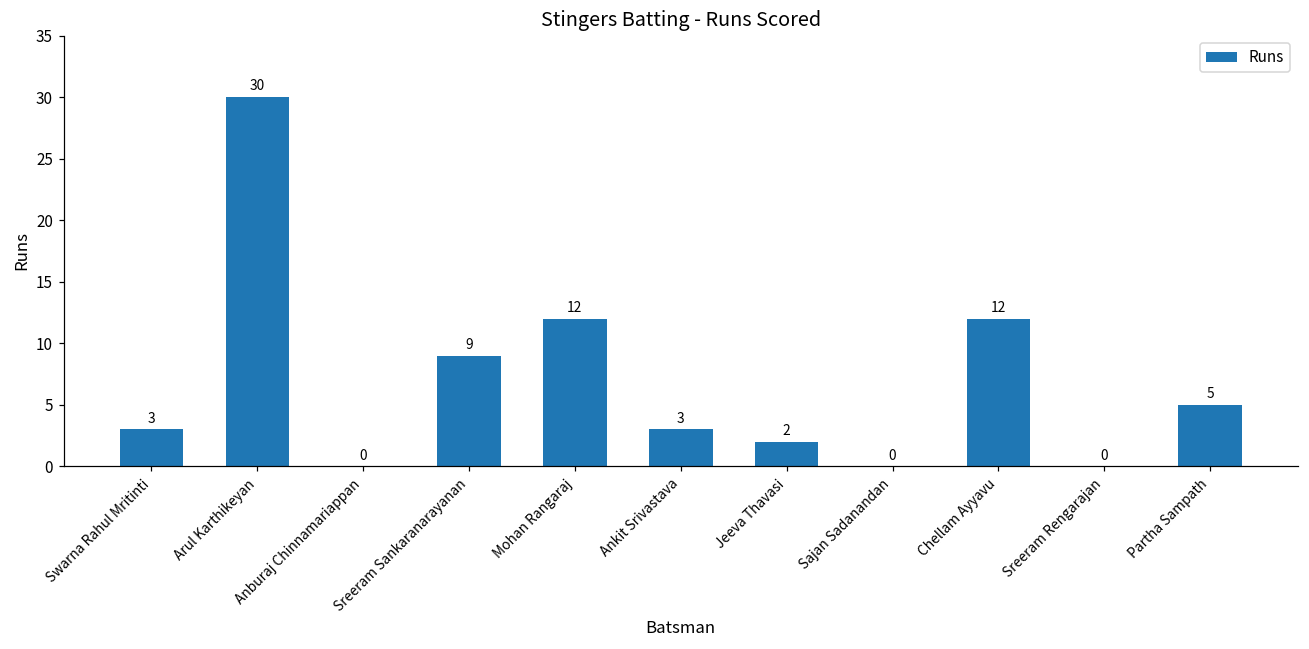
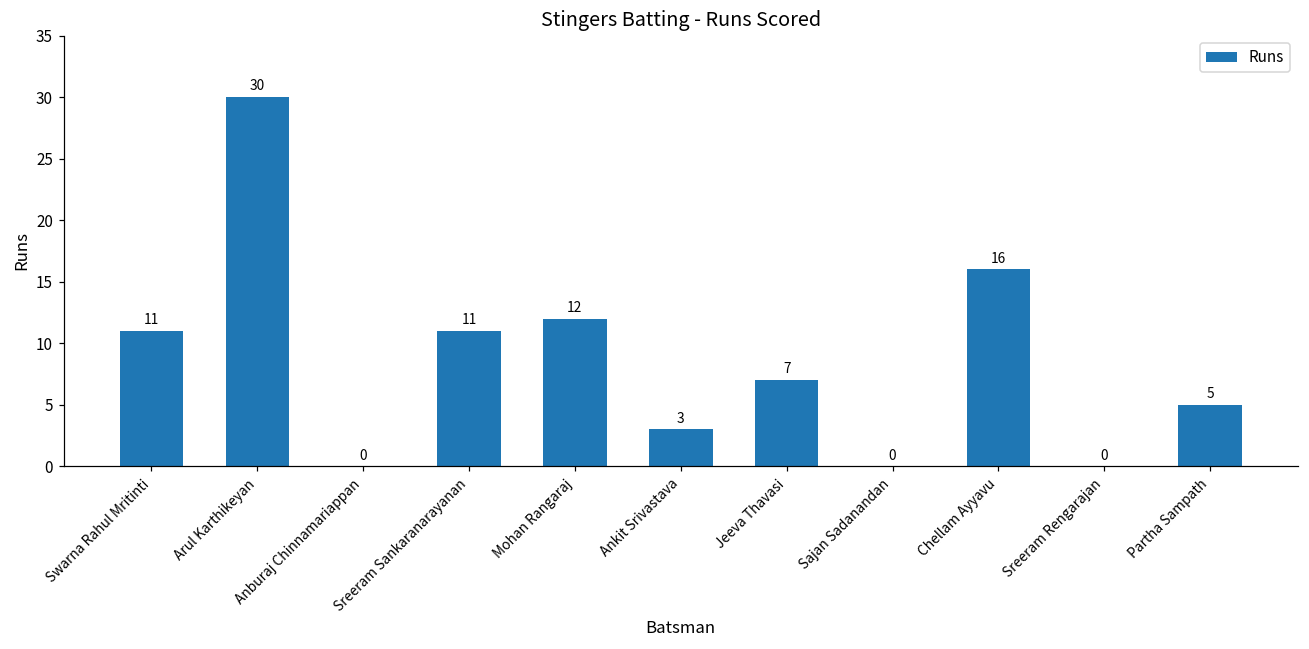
Swarna Rahul Mritinti: 3 -> 11
Sreeram Sankaranarayanan: 9 -> 11
Jeeva Thavasi: 2 -> 7
Chellam Ayyavu: 12 -> 16
